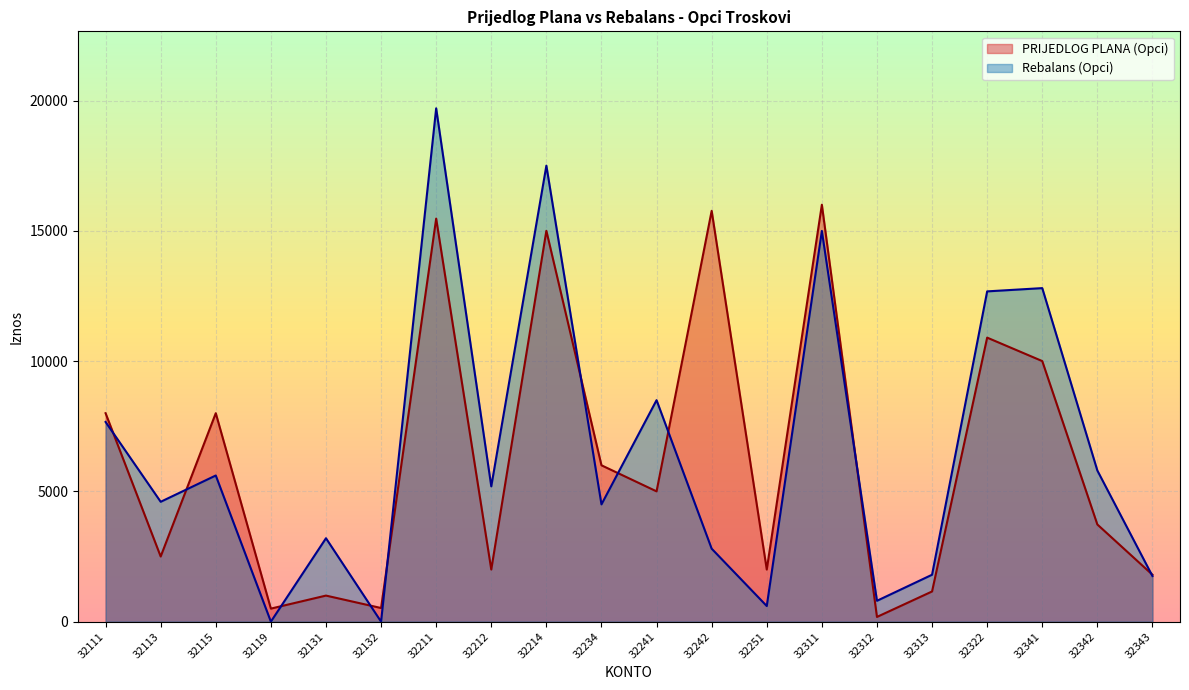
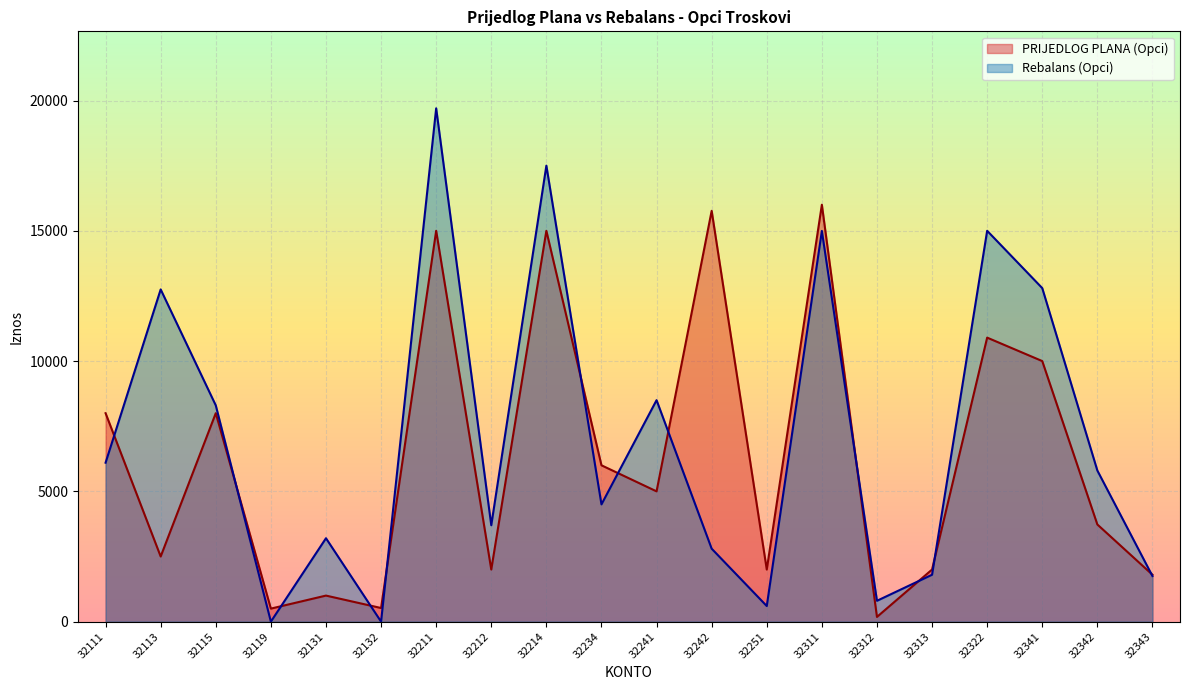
Rebalans (Opci), 32111: 7700 -> 6100
Rebalans (Opci), 32113: 4600 -> 12800
Rebalans (Opci), 32115: 5600 -> 8300
PRIJEDLOG PLANA (Opci), 32211: 15500 -> 15000
Rebalans (Opci), 32212: 5200 -> 3700
PRIJEDLOG PLANA (Opci), 32313: 1200 -> 2000
Rebalans (Opci), 32322: 12700 -> 15000
